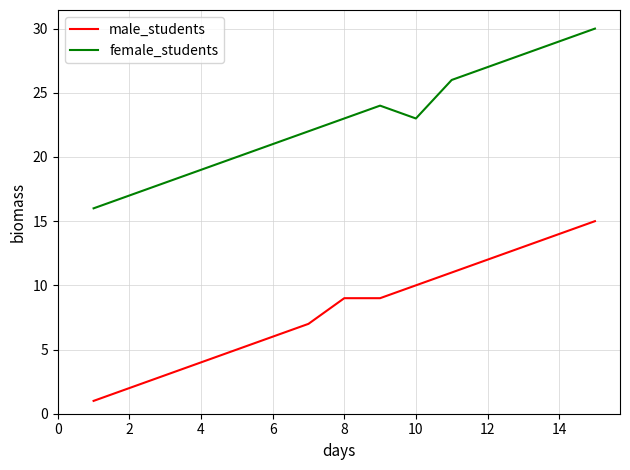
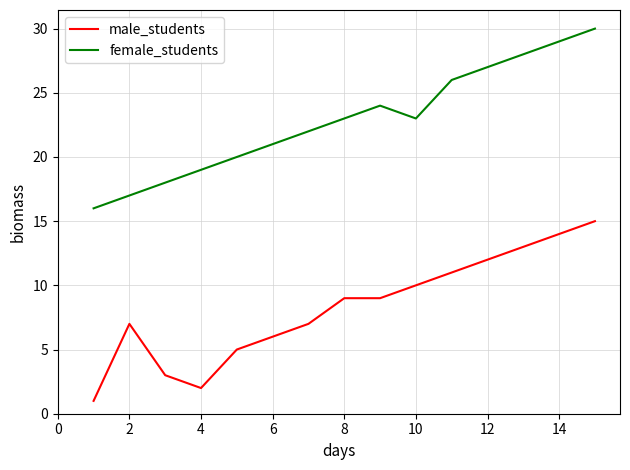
male_students, 2: 2 -> 7
male_students, 4: 4 -> 2
